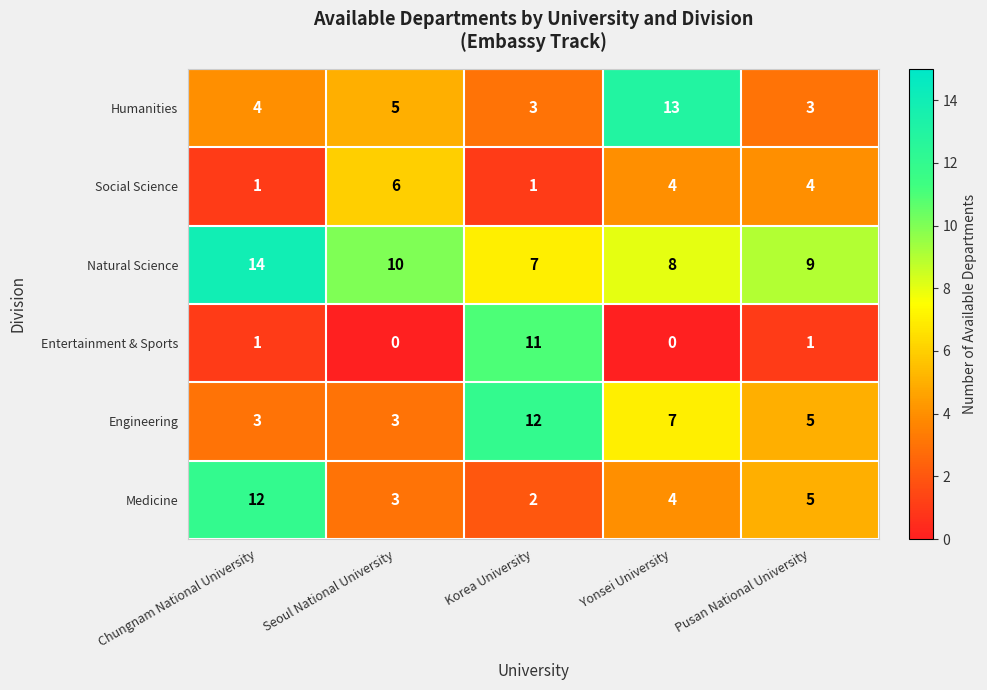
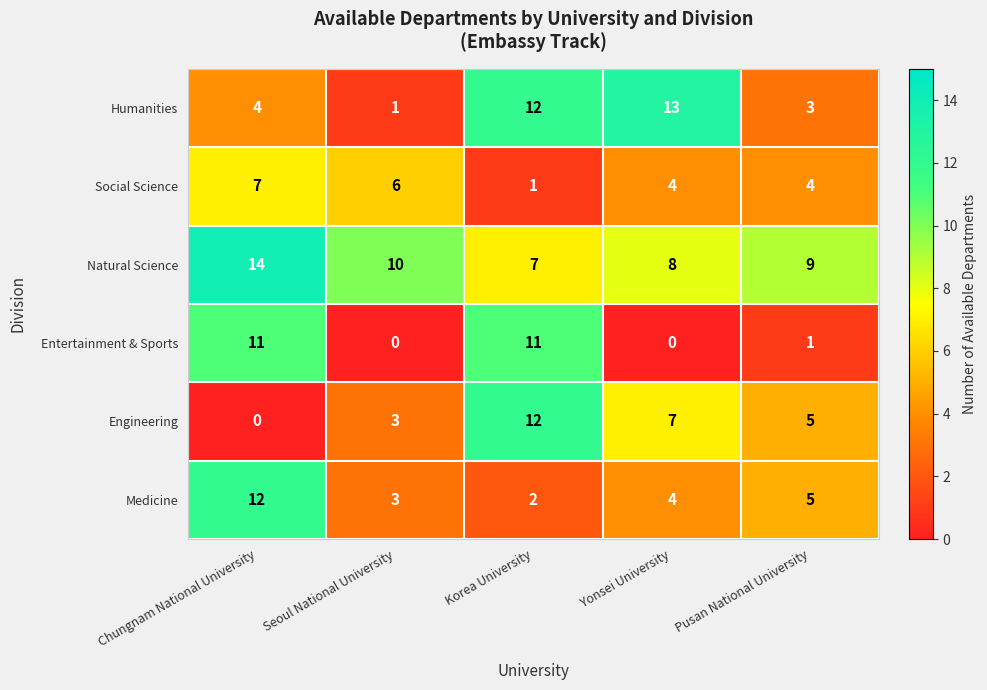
Humanities, Seoul National University: 5 -> 1
Humanities, Korea University: 3 -> 12
Social Science, Chungnam National University: 1 -> 7
Entertainment & Sports, Chungnam National University: 1 -> 11
Engineering, Chungnam National University: 3 -> 0
